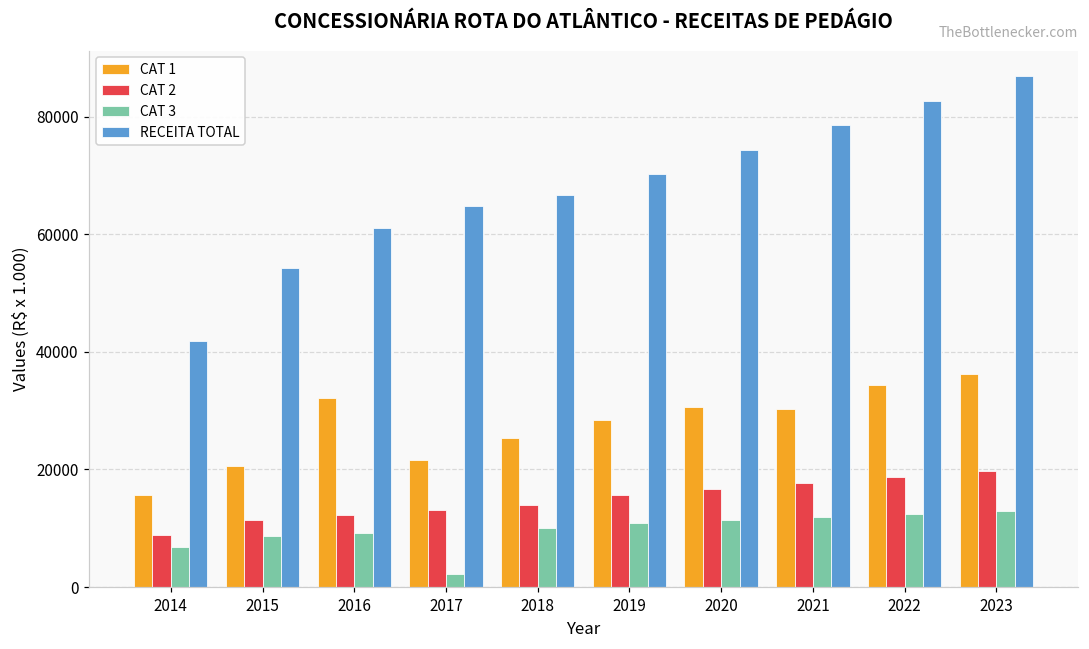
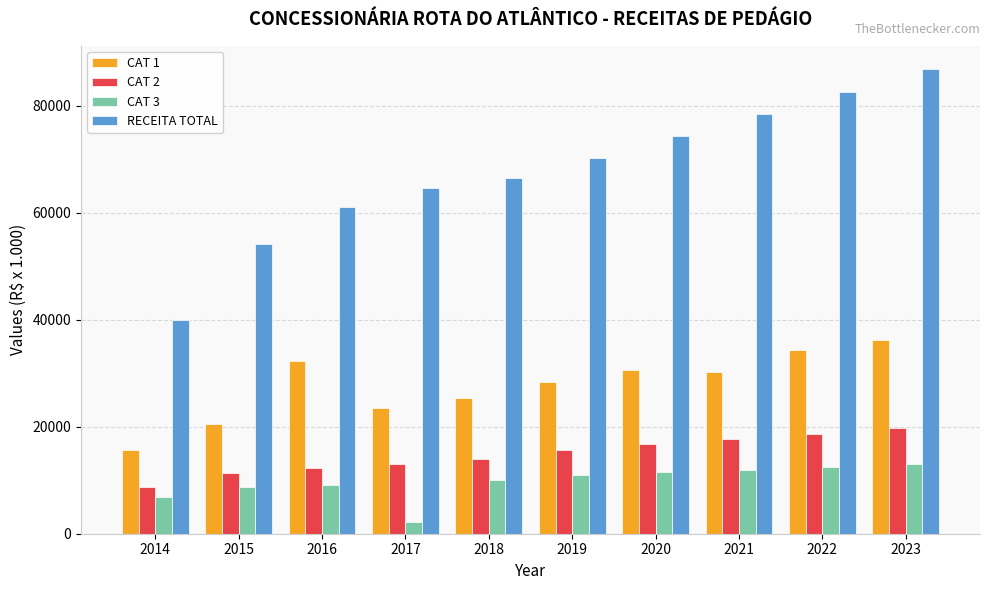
RECEITA TOTAL, 2014: 42000 -> 40000
CAT 1, 2017: 22000 -> 24000
